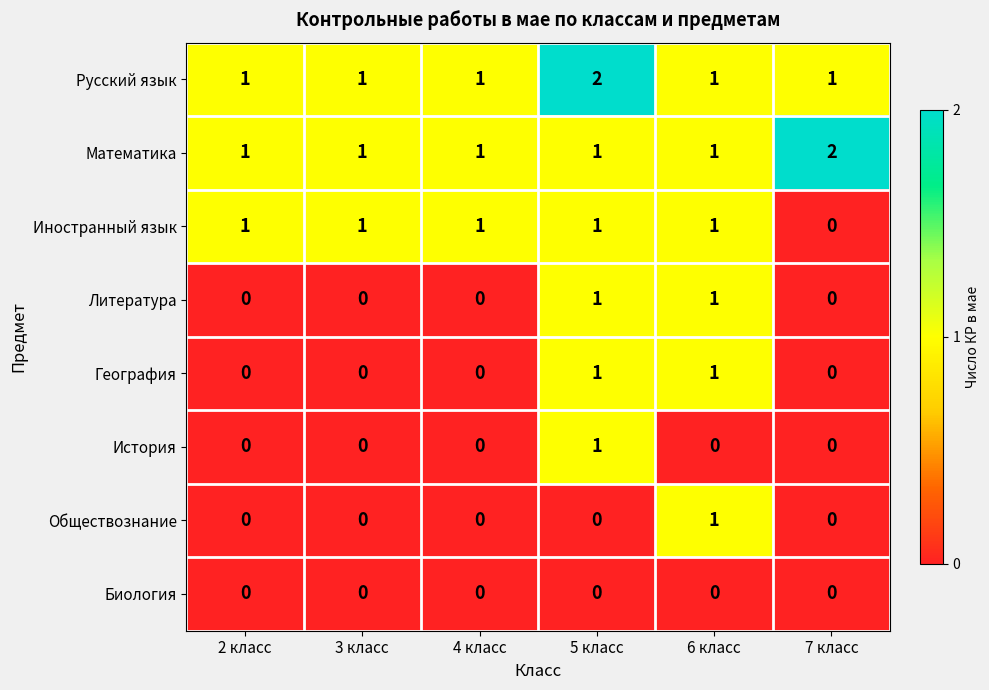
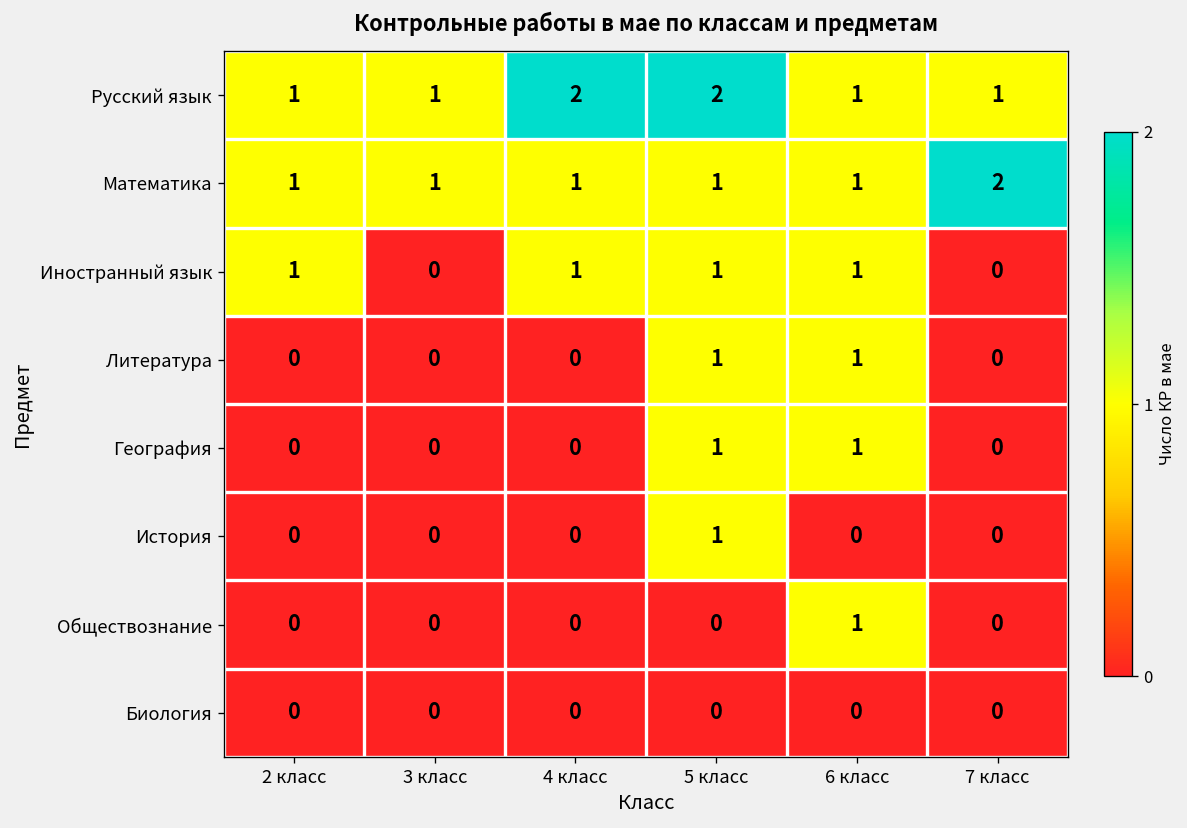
Русский язык, 4 класс: 1 -> 2
Иностранный язык, 3 класс: 1 -> 0
